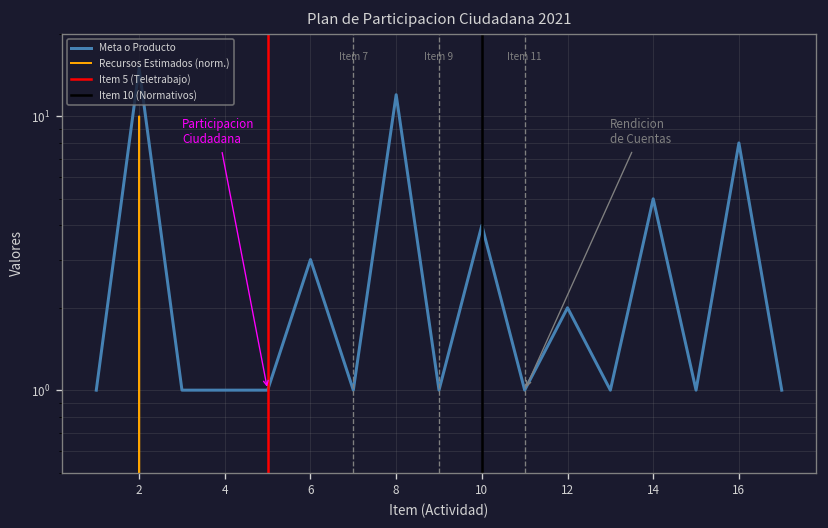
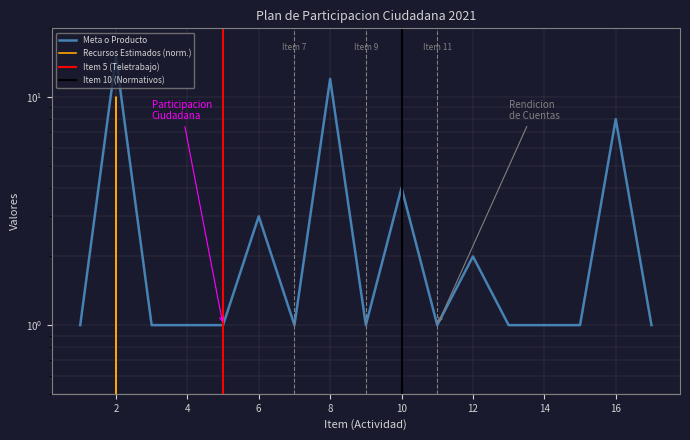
Meta o Producto, 14: 5 -> 1
